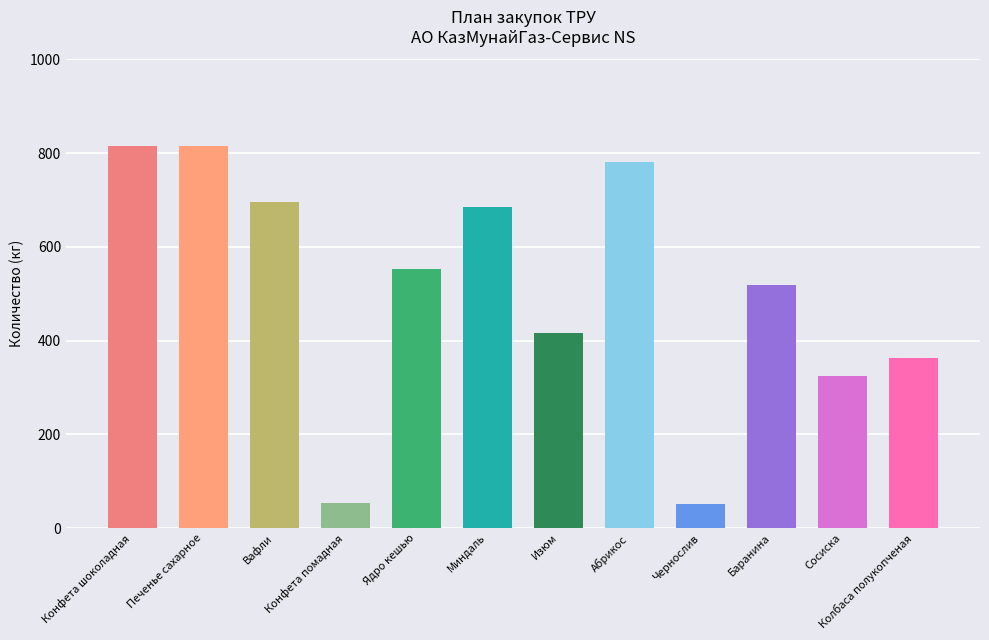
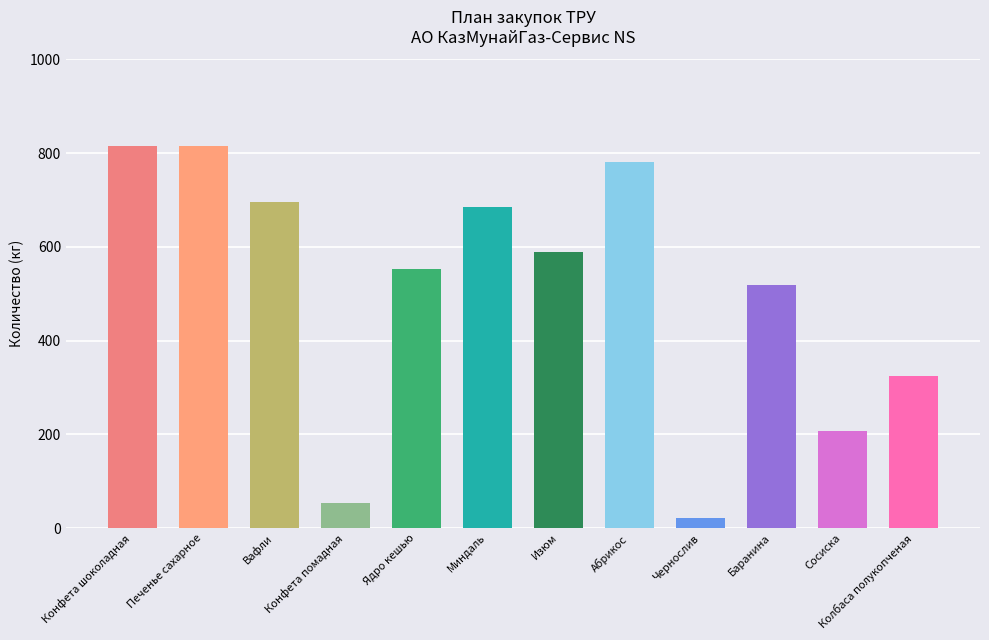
Изюм: 420 -> 590
Чернослив: 50 -> 20
Сосиска: 320 -> 210
Колбаса полукопченая: 360 -> 330
